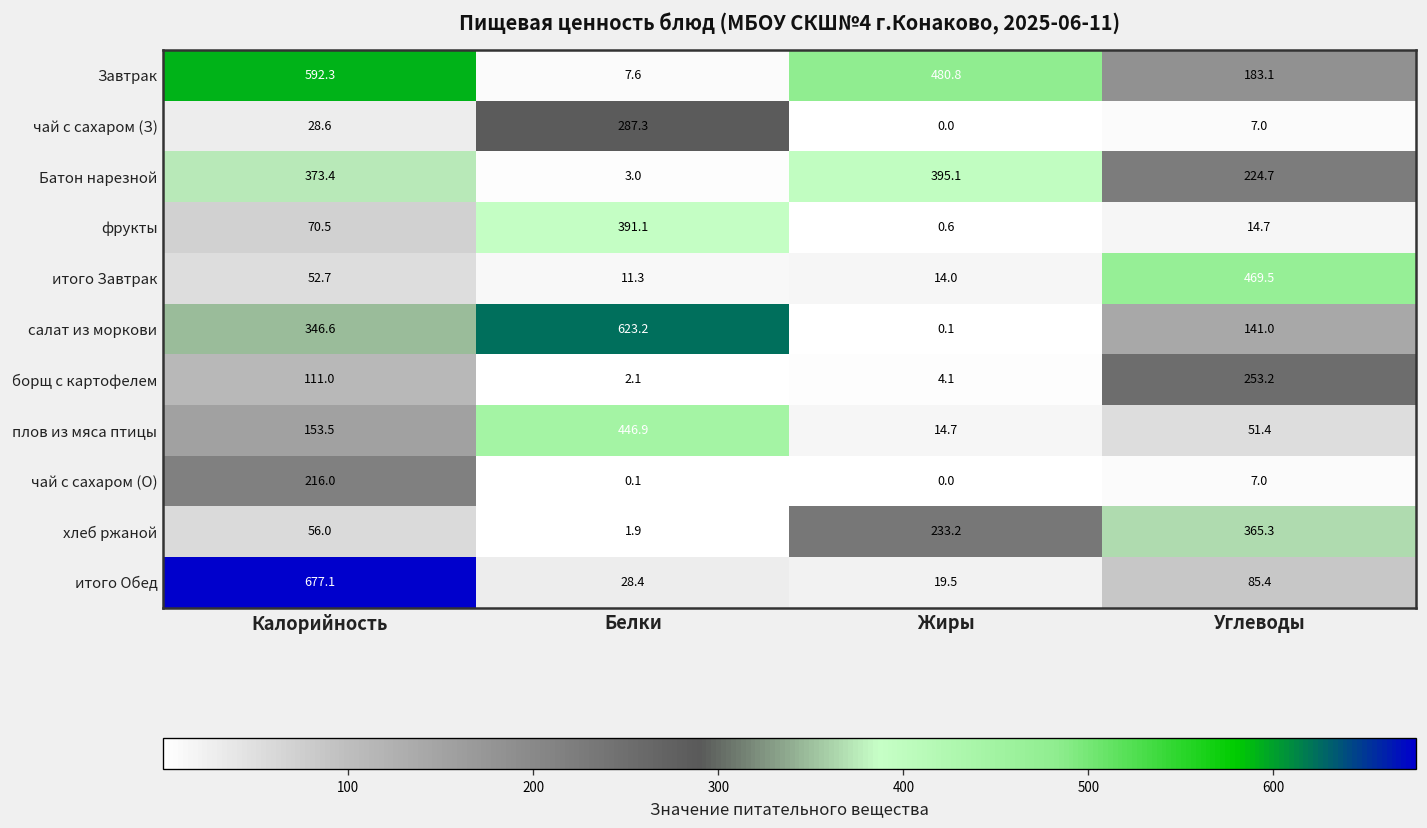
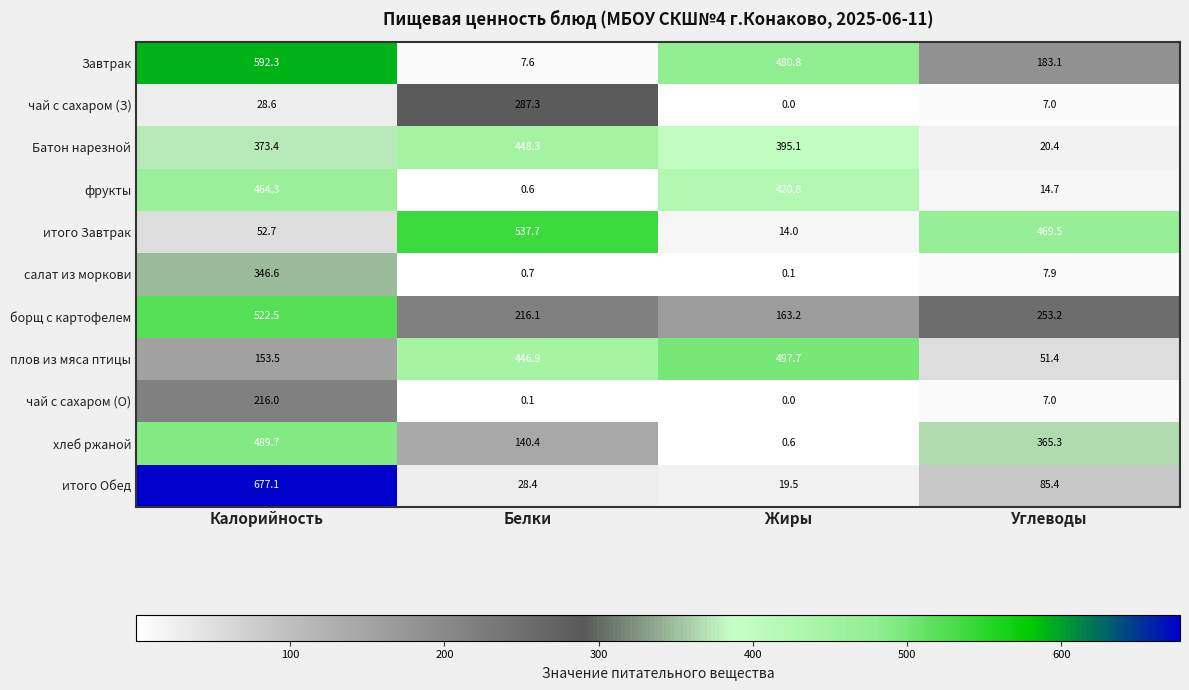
Батон нарезной, Белки: 3.0 -> 448.3
Батон нарезной, Углеводы: 224.7 -> 20.4
фрукты, Калорийность: 70.5 -> 464.3
фрукты, Белки: 391.1 -> 0.6
фрукты, Жиры: 0.6 -> 420.8
итого Завтрак, Белки: 11.3 -> 537.7
салат из моркови, Белки: 623.2 -> 0.7
салат из моркови, Углеводы: 141.0 -> 7.9
борщ с картофелем, Калорийность: 111.0 -> 522.5
борщ с картофелем, Белки: 2.1 -> 216.1
борщ с картофелем, Жиры: 4.1 -> 163.2
плов из мяса птицы, Жиры: 14.7 -> 497.7
хлеб ржаной, Калорийность: 56.0 -> 489.7
хлеб ржаной, Белки: 1.9 -> 140.4
хлеб ржаной, Жиры: 233.2 -> 0.6
